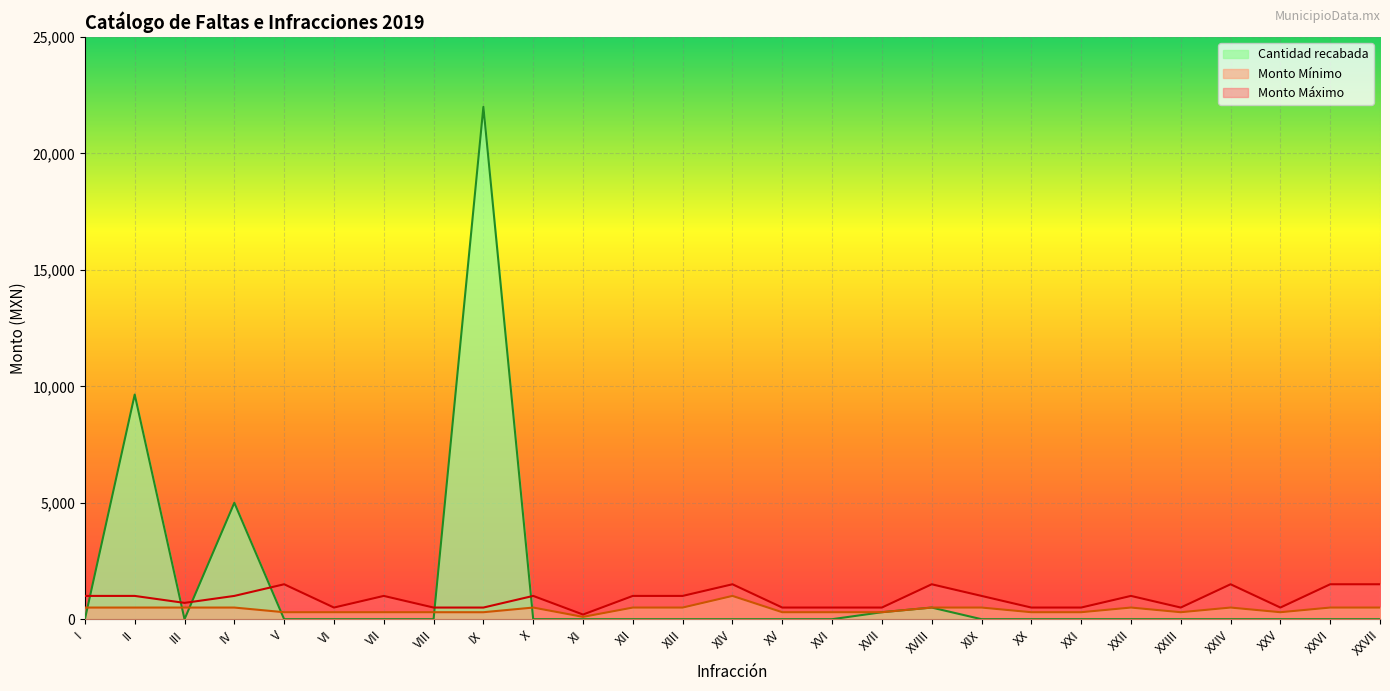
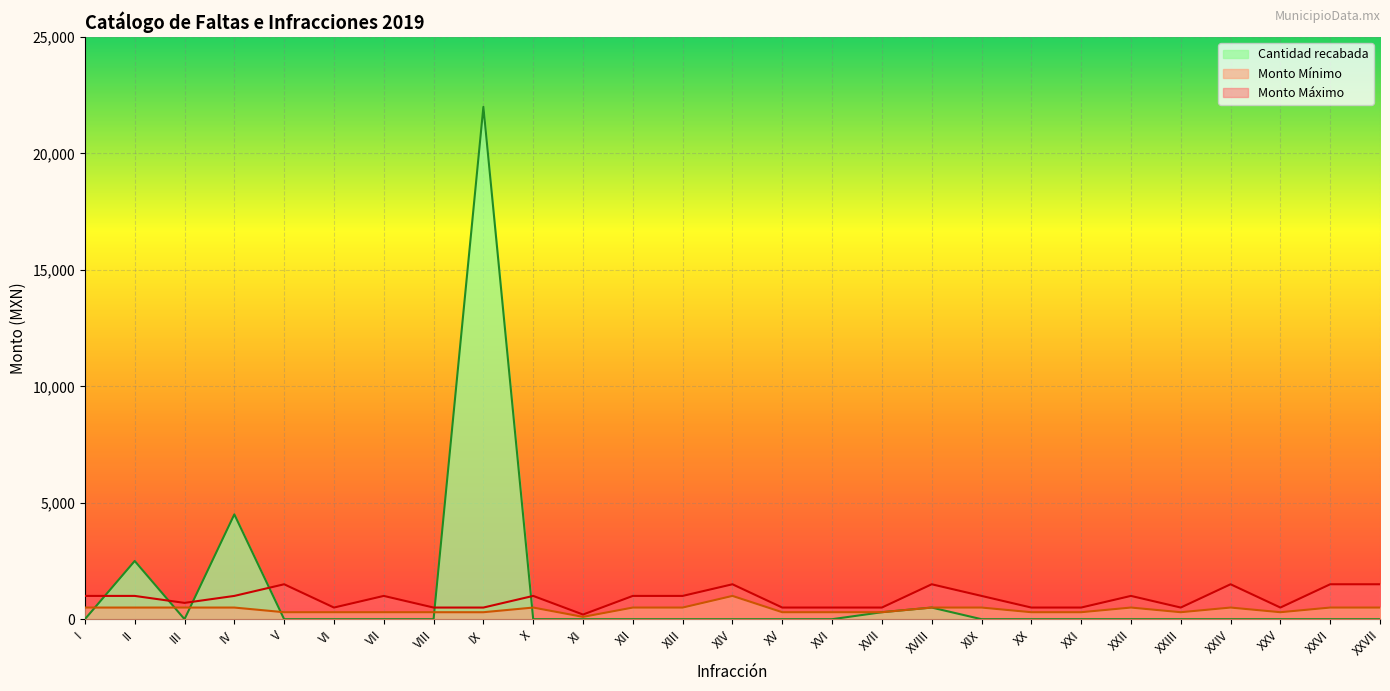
Cantidad recabada, II: 9,600 -> 2,500
Cantidad recabada, IV: 5,000 -> 4,500
